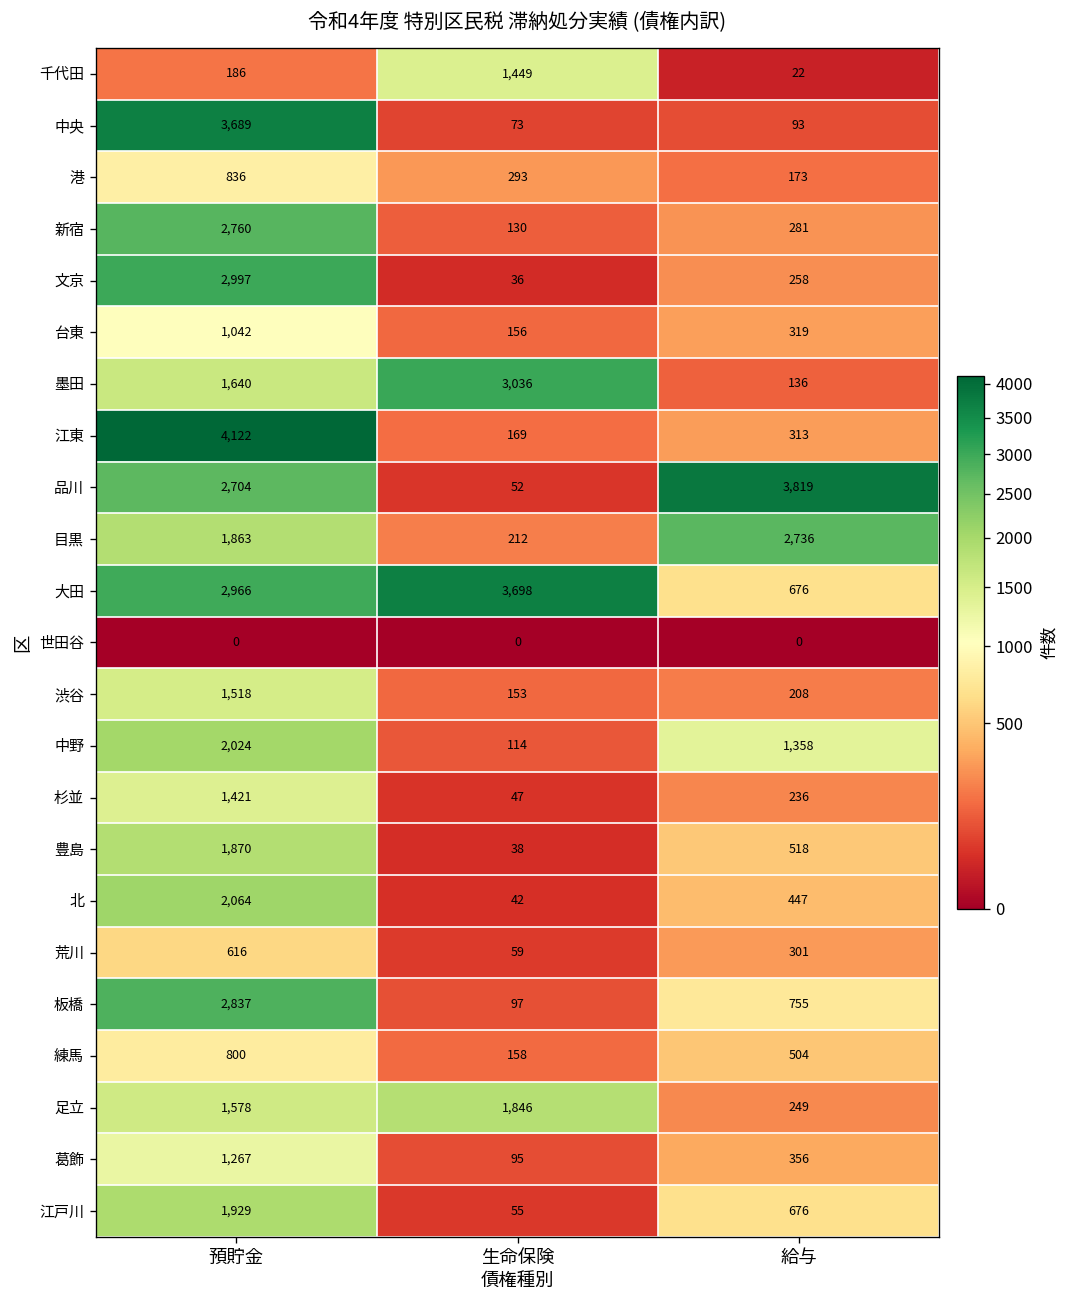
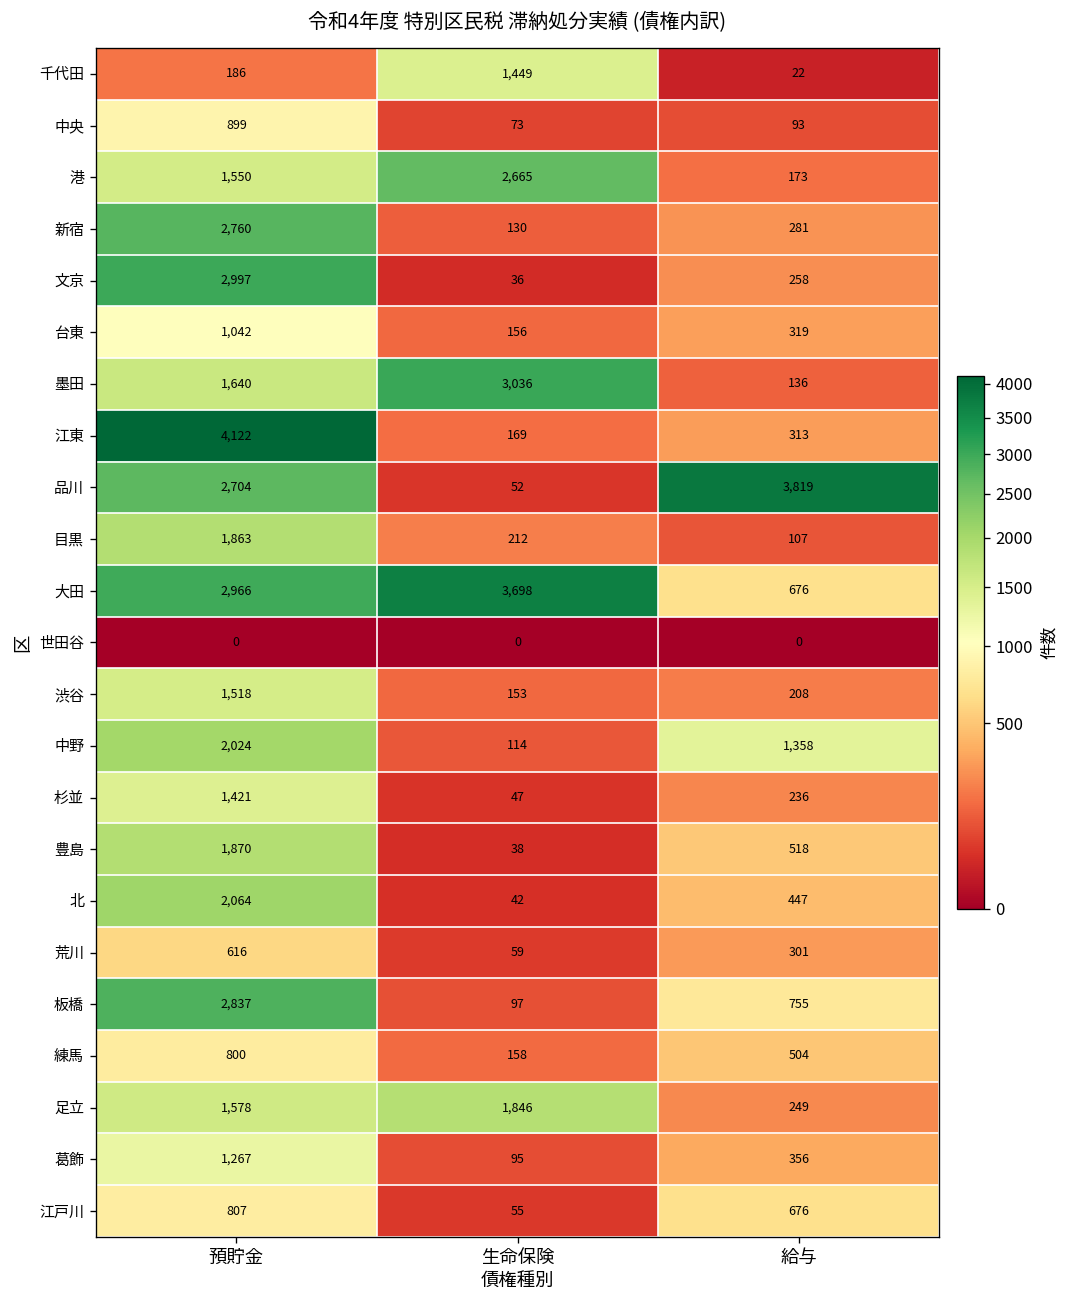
中央, 預貯金: 3,689 -> 899
港, 預貯金: 836 -> 1,550
港, 生命保険: 293 -> 2,665
目黒, 給与: 2,736 -> 107
江戸川, 預貯金: 1,929 -> 807
